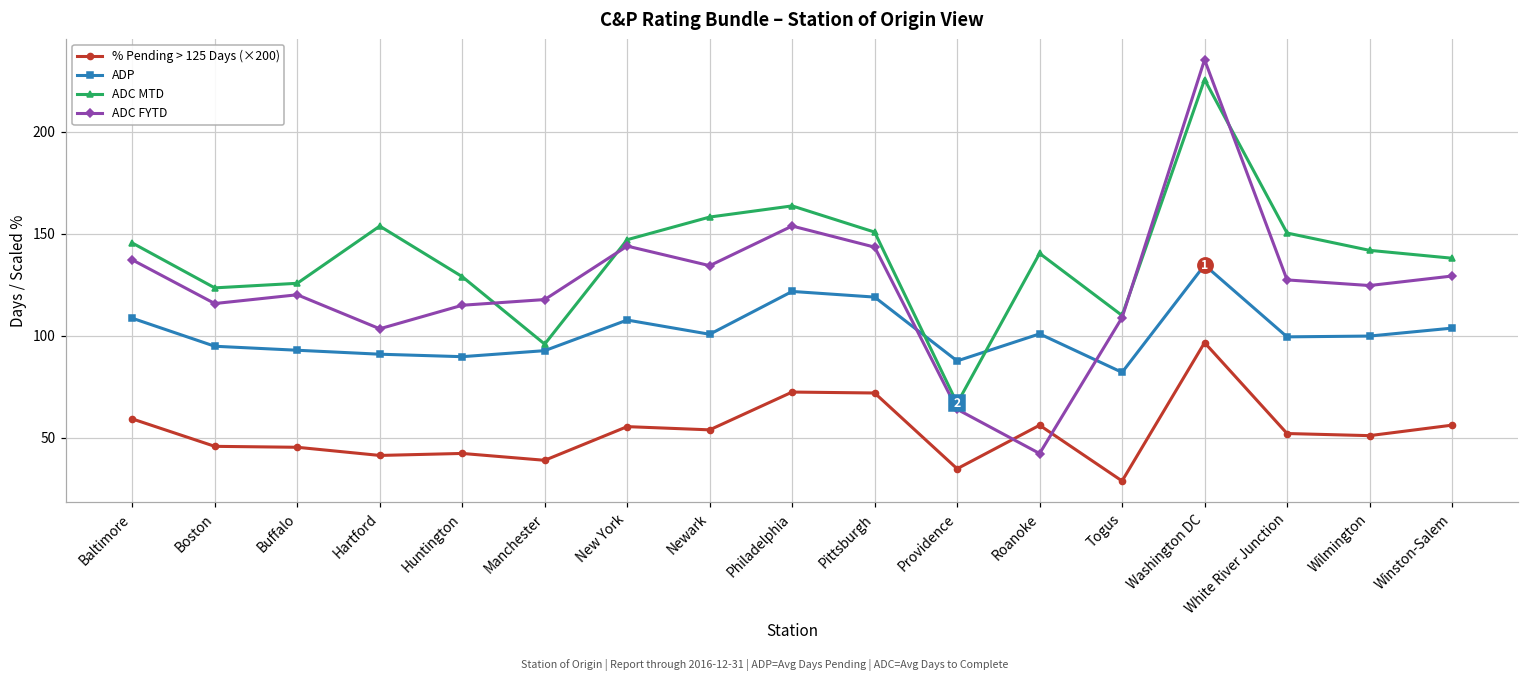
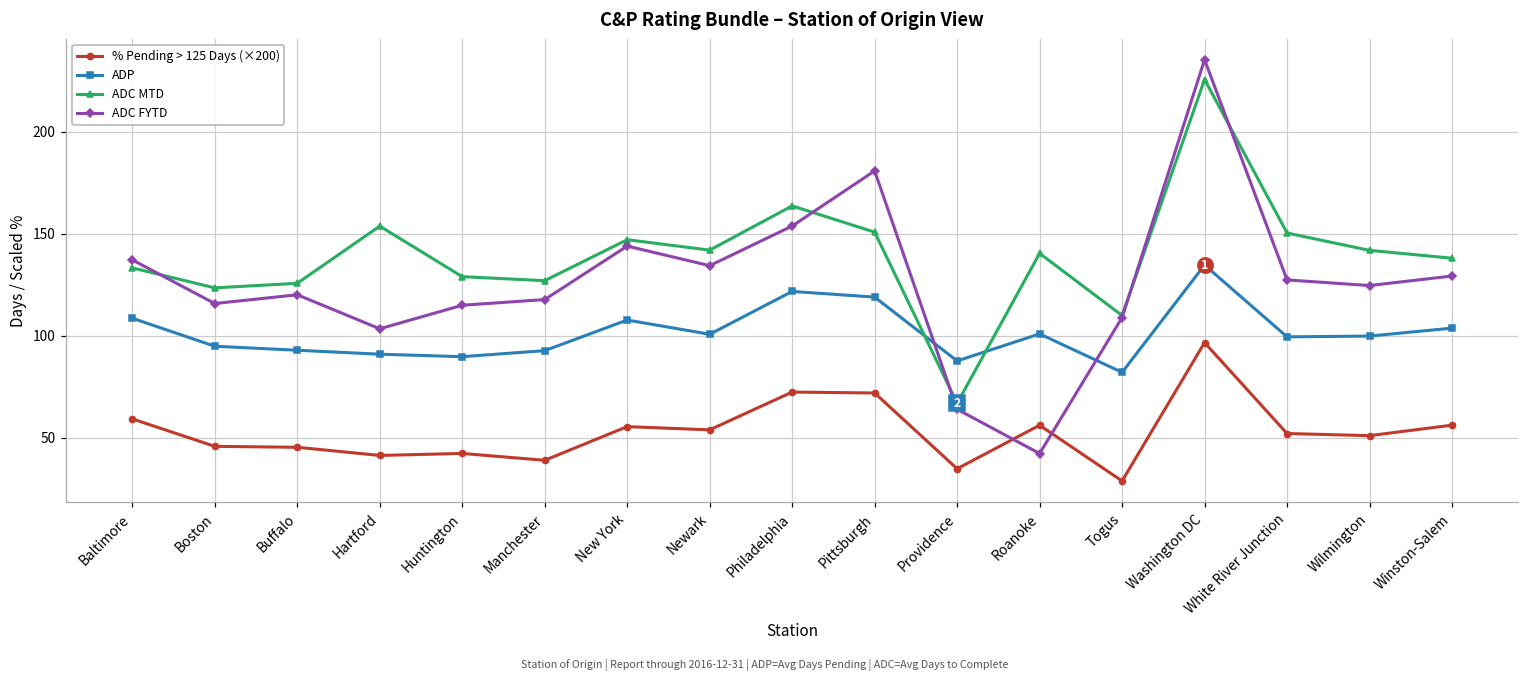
ADC MTD, Baltimore: 145 -> 133
ADC MTD, Manchester: 96 -> 127
ADC MTD, Newark: 158 -> 142
ADC FYTD, Pittsburgh: 143 -> 181
